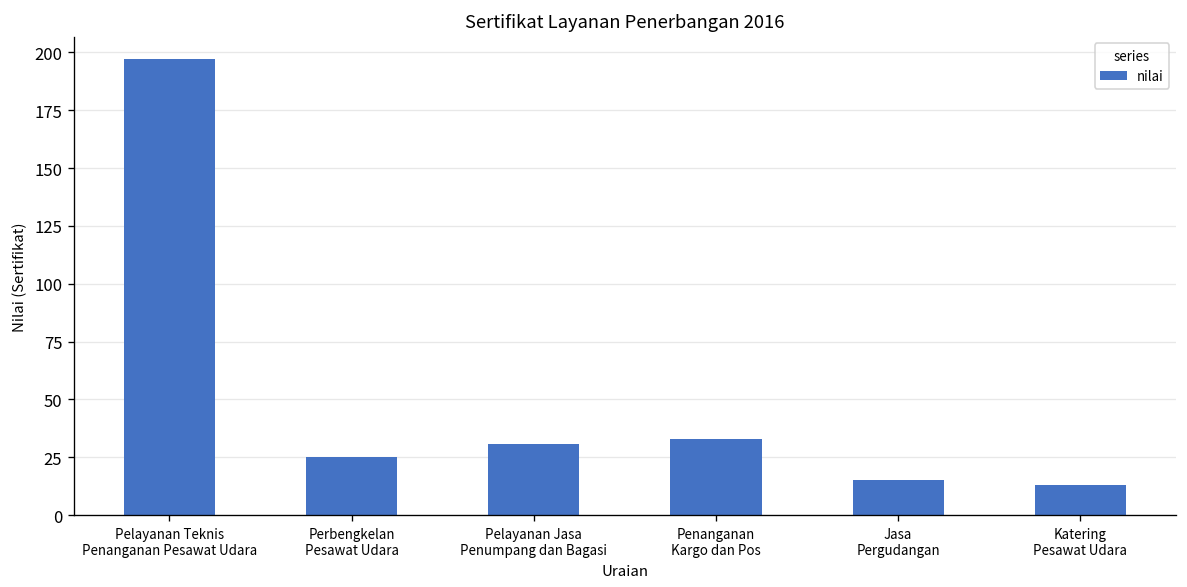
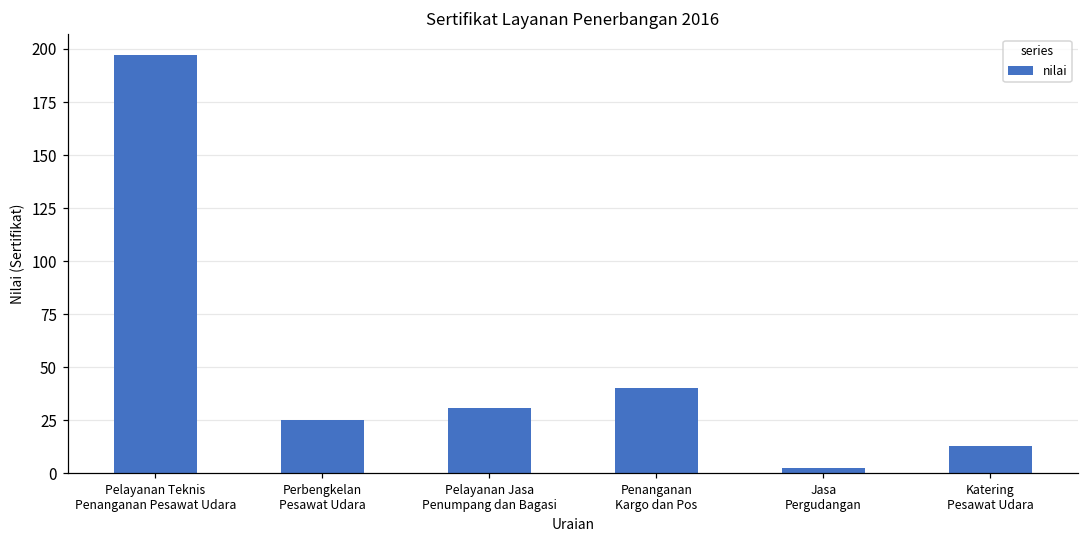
Penanganan Kargo dan Pos: 33 -> 40
Jasa Pergudangan: 15 -> 2
